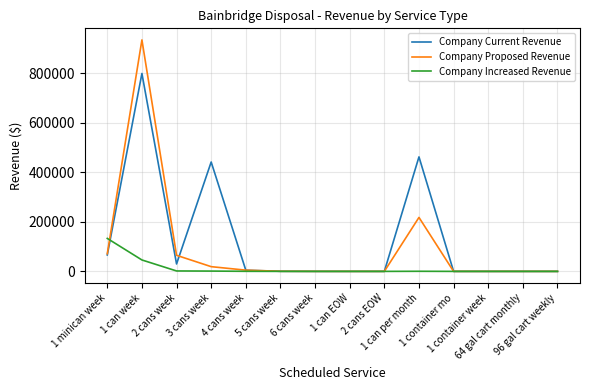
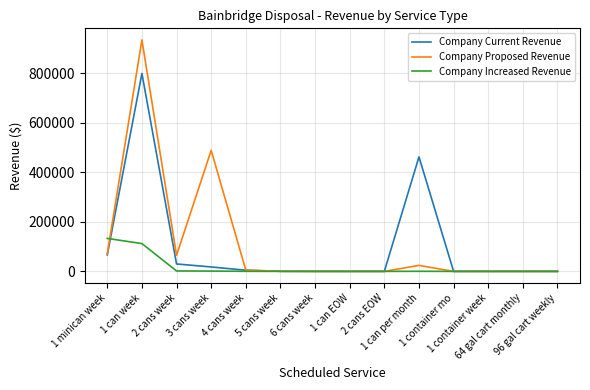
Company Increased Revenue, 1 can week: 50000 -> 110000
Company Current Revenue, 3 cans week: 440000 -> 20000
Company Proposed Revenue, 3 cans week: 20000 -> 490000
Company Proposed Revenue, 1 can per month: 220000 -> 20000
